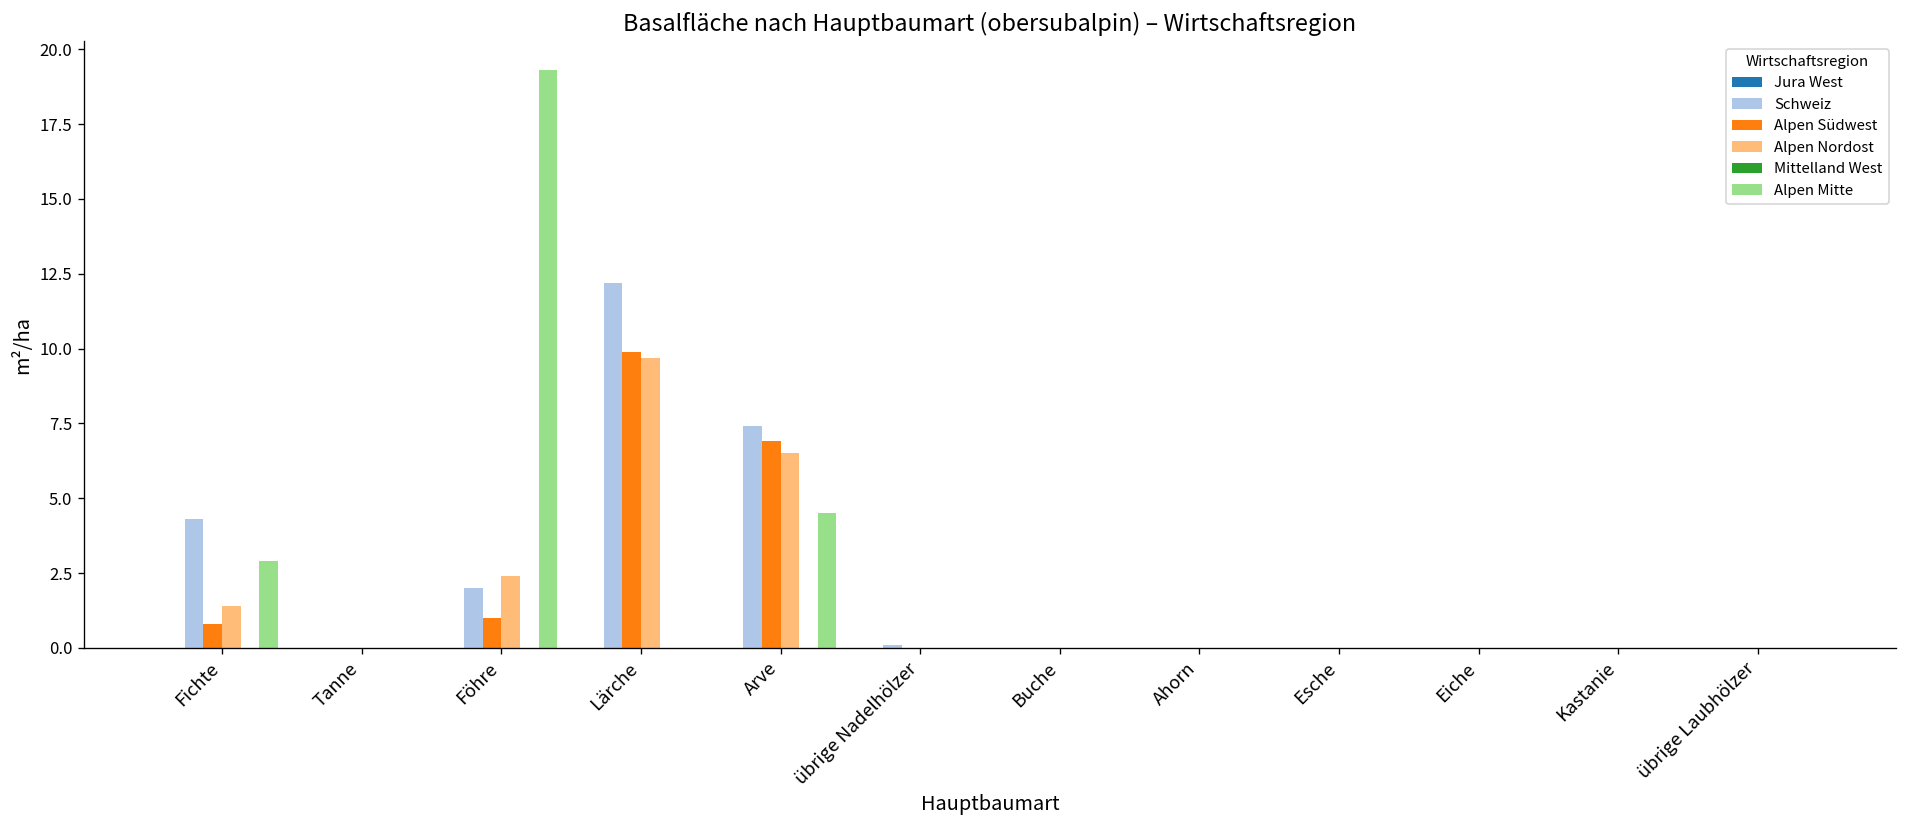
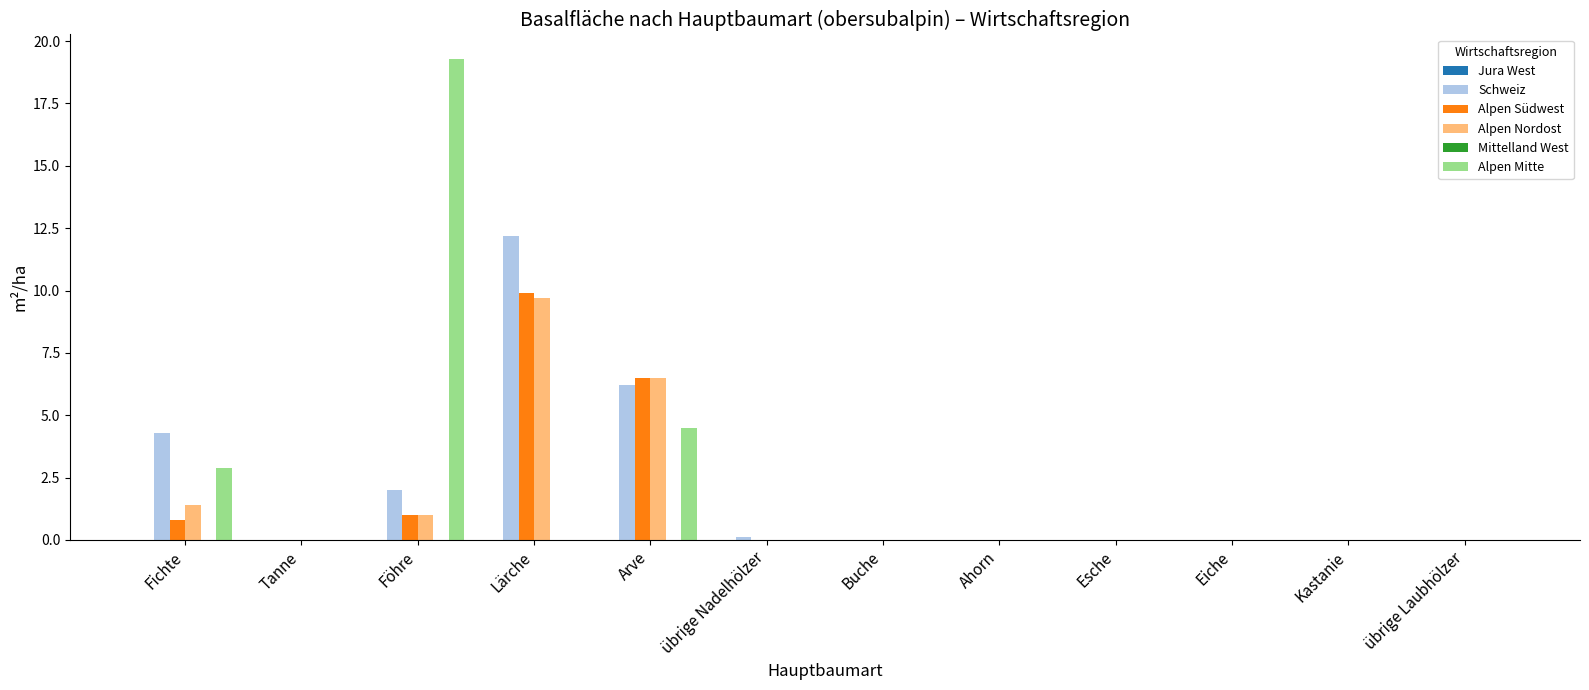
Alpen Nordost, Föhre: 2.4 -> 1.0
Schweiz, Arve: 7.4 -> 6.2
Alpen Südwest, Arve: 6.9 -> 6.5
